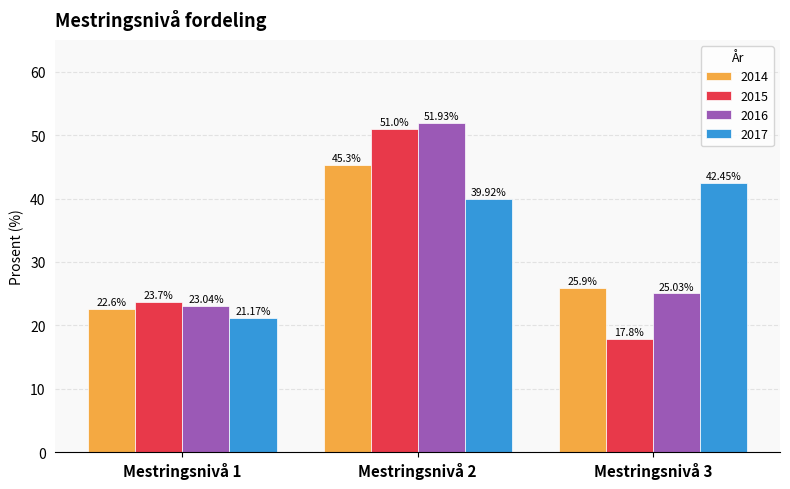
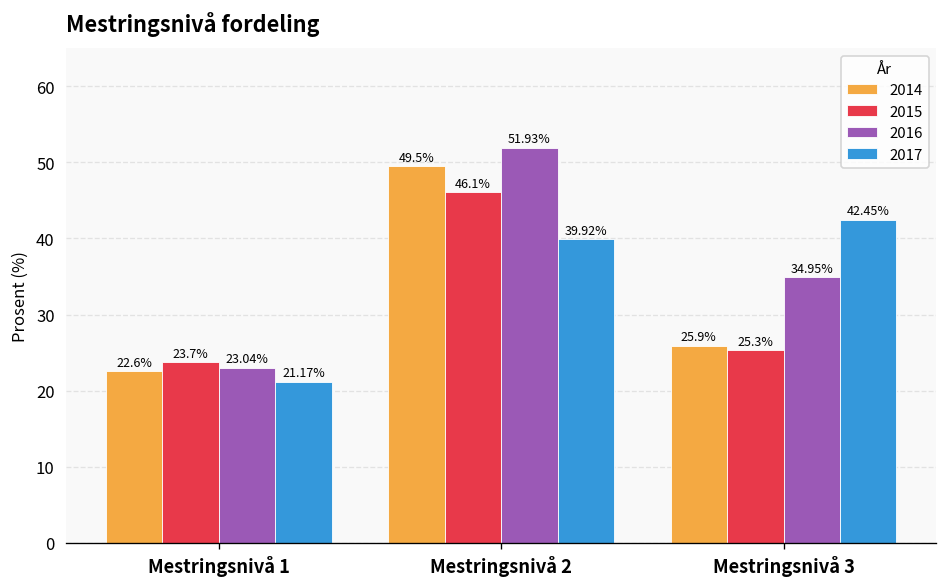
2014, Mestringsnivå 2: 45.3% -> 49.5%
2015, Mestringsnivå 2: 51.0% -> 46.1%
2015, Mestringsnivå 3: 17.8% -> 25.3%
2016, Mestringsnivå 3: 25.03% -> 34.95%
